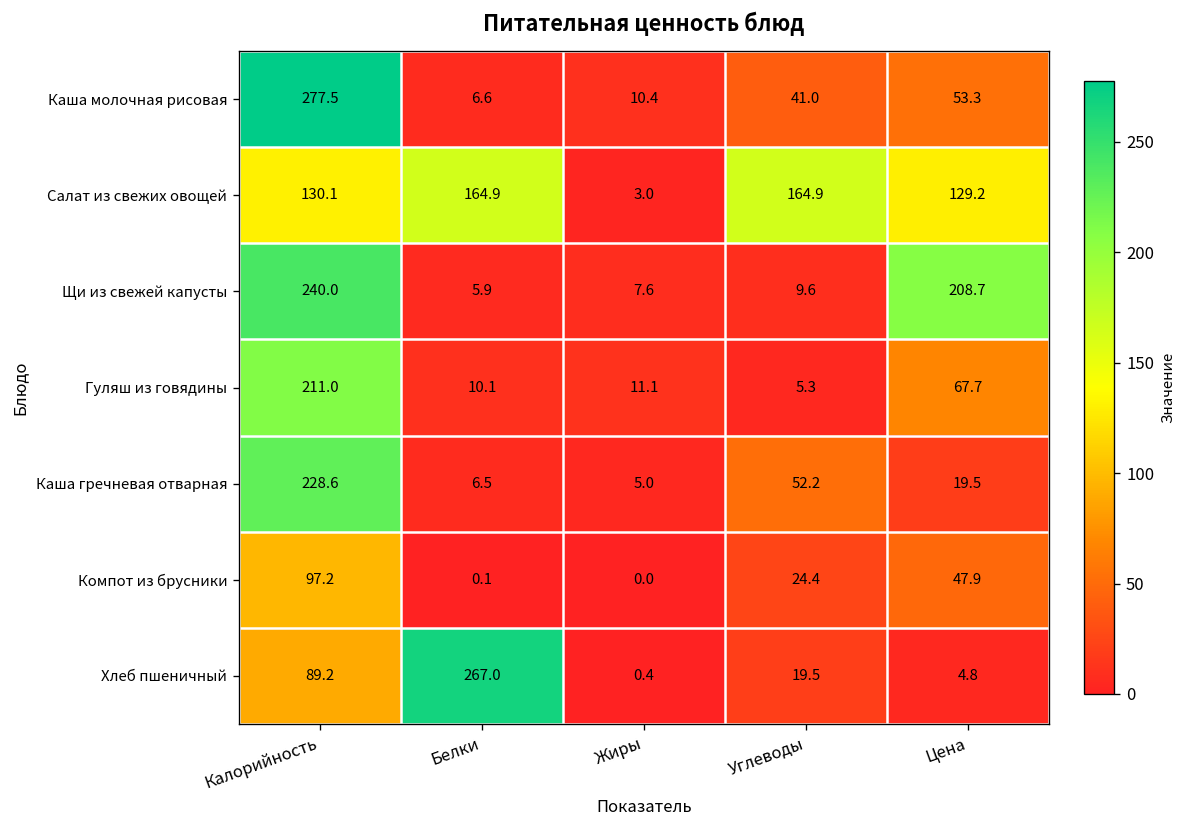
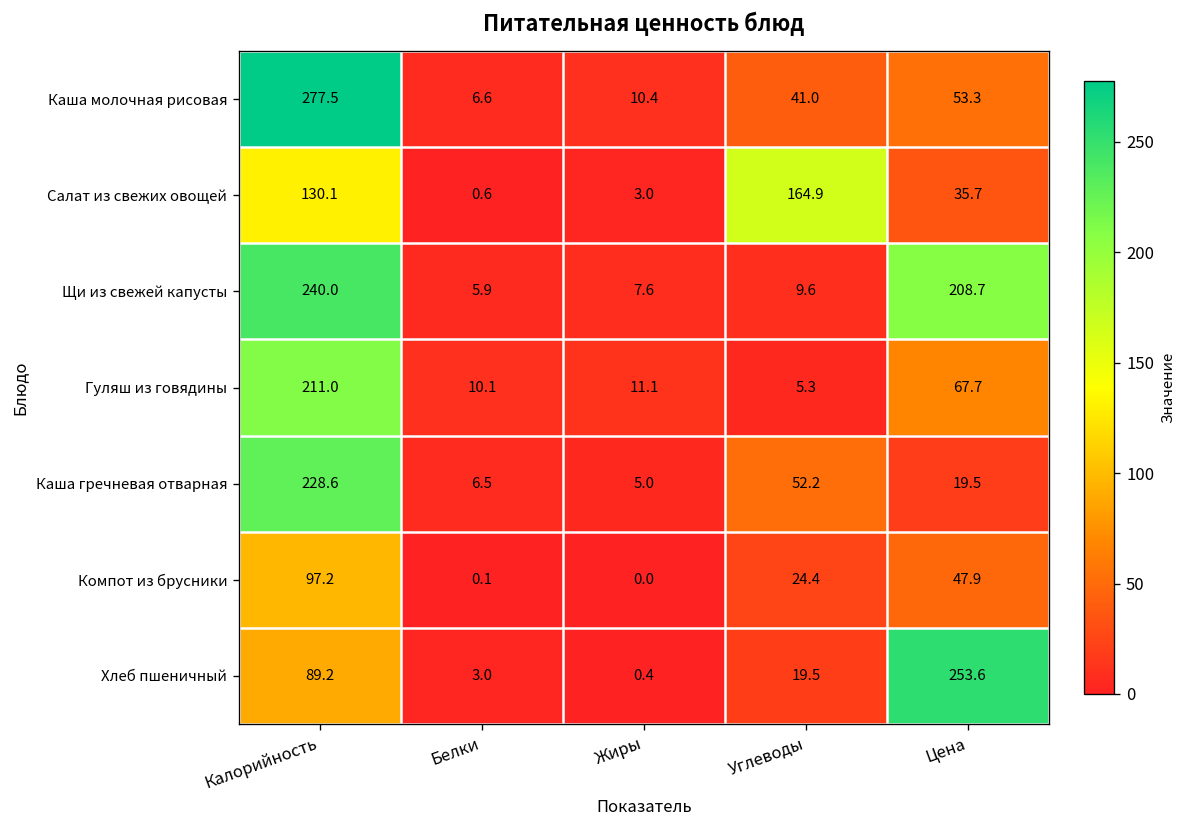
Салат из свежих овощей, Белки: 164.9 -> 0.6
Салат из свежих овощей, Цена: 129.2 -> 35.7
Хлеб пшеничный, Белки: 267.0 -> 3.0
Хлеб пшеничный, Цена: 4.8 -> 253.6
